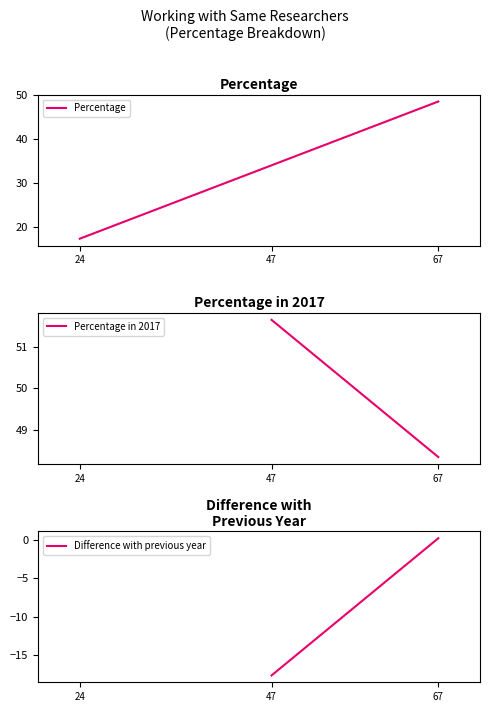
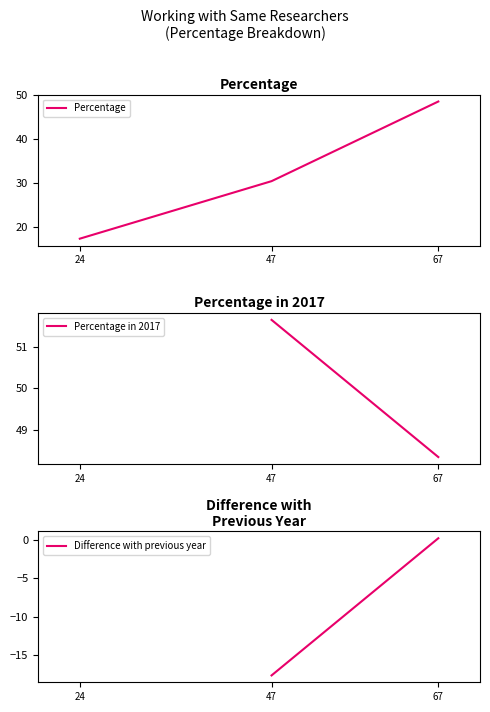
Percentage, 47: 34 -> 30
